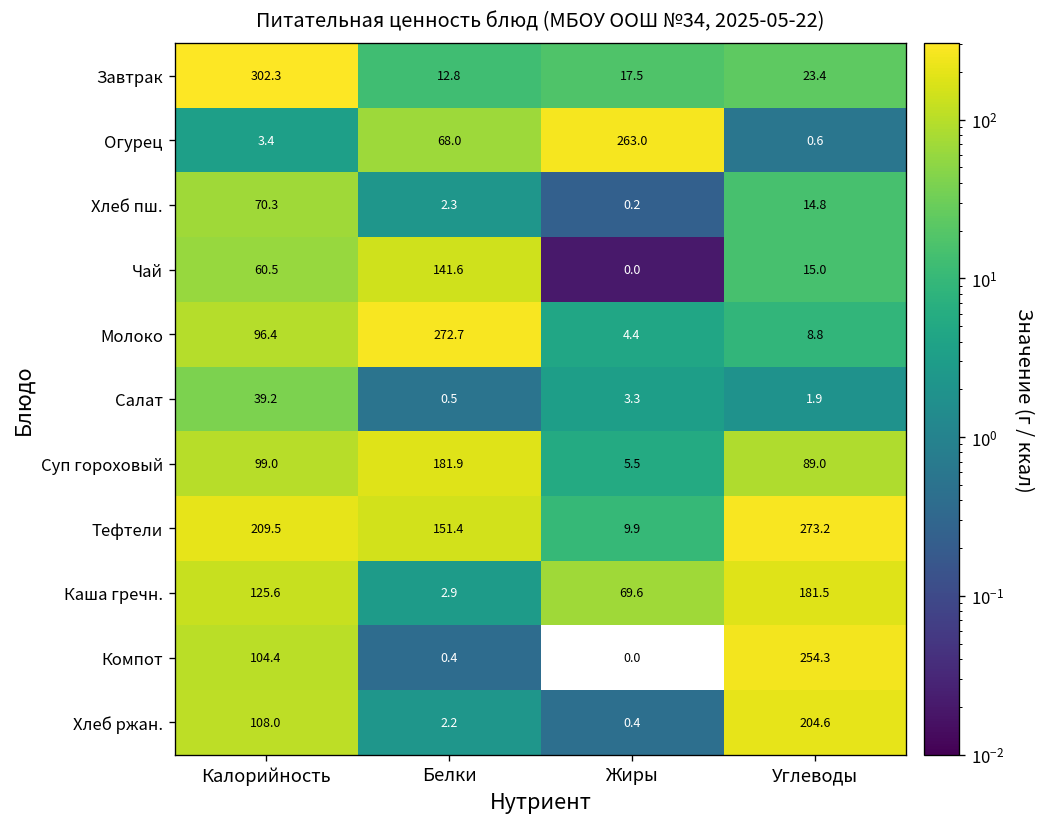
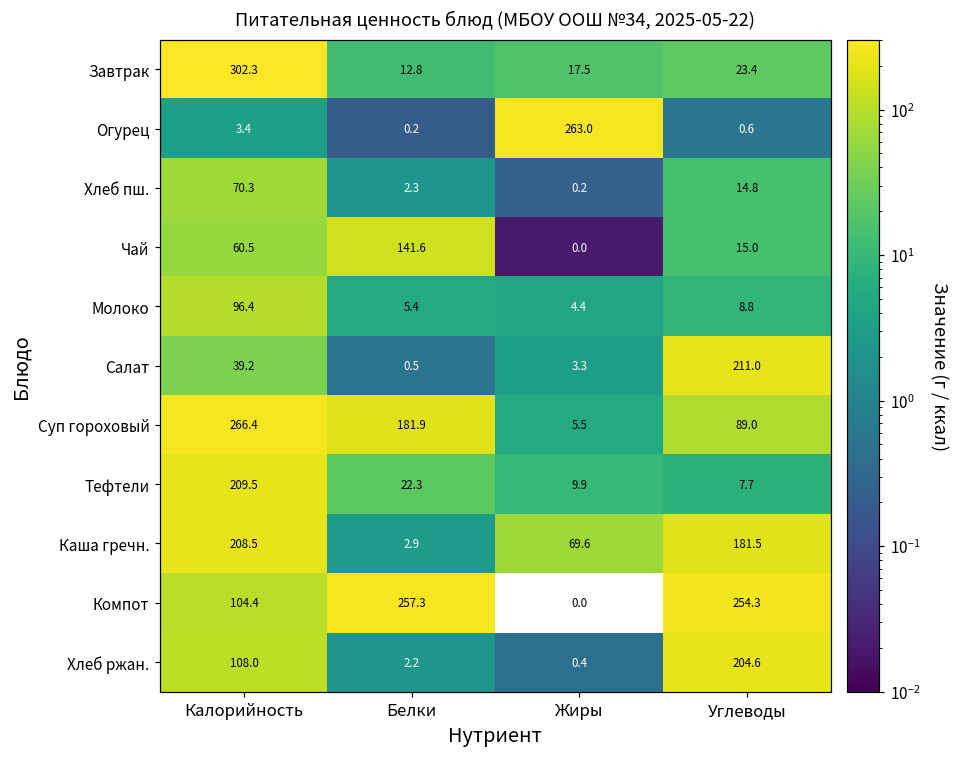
Огурец, Белки: 68.0 -> 0.2
Молоко, Белки: 272.7 -> 5.4
Салат, Углеводы: 1.9 -> 211.0
Суп гороховый, Калорийность: 99.0 -> 266.4
Тефтели, Белки: 151.4 -> 22.3
Тефтели, Углеводы: 273.2 -> 7.7
Каша гречн., Калорийность: 125.6 -> 208.5
Компот, Белки: 0.4 -> 257.3
